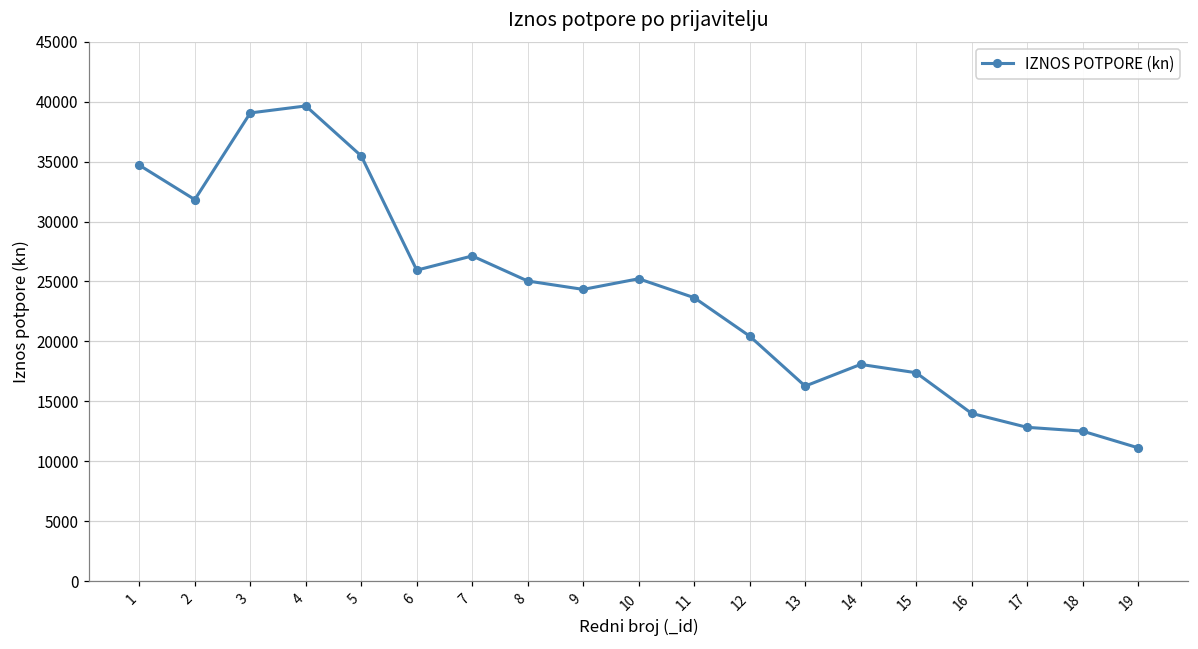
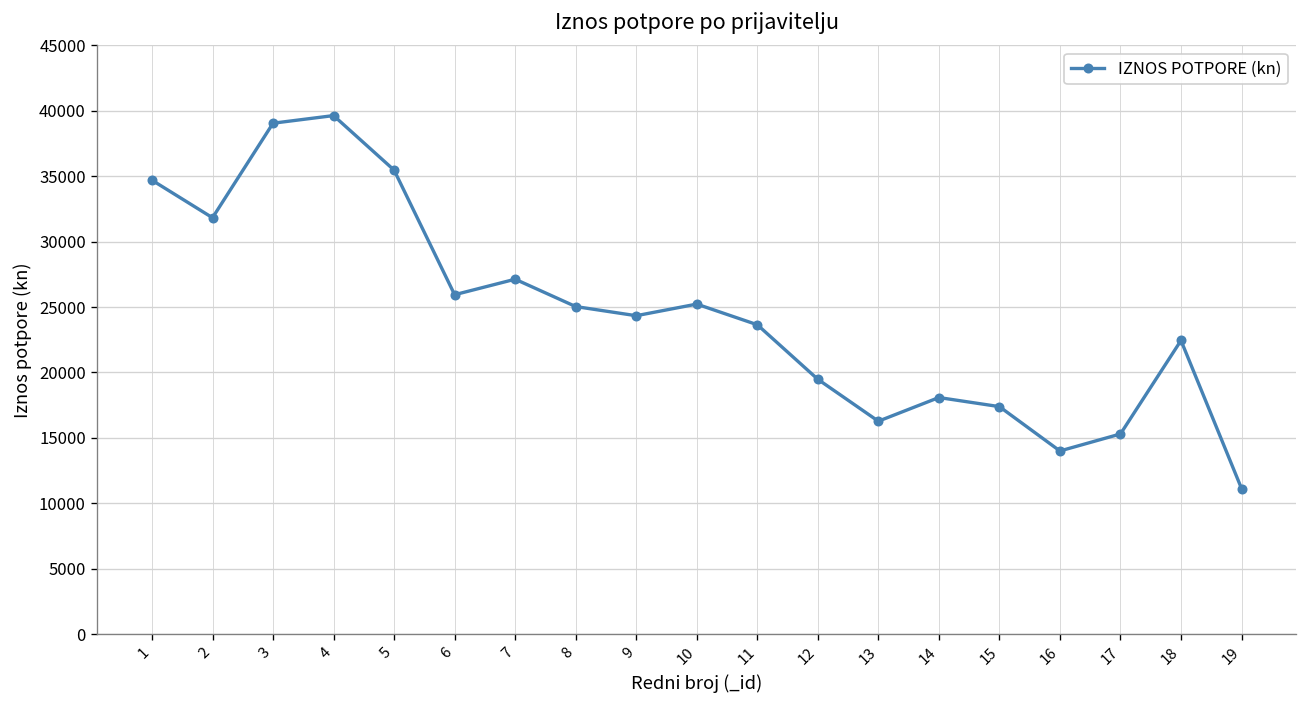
12: 20400 -> 19500
17: 12800 -> 15300
18: 12500 -> 22400
